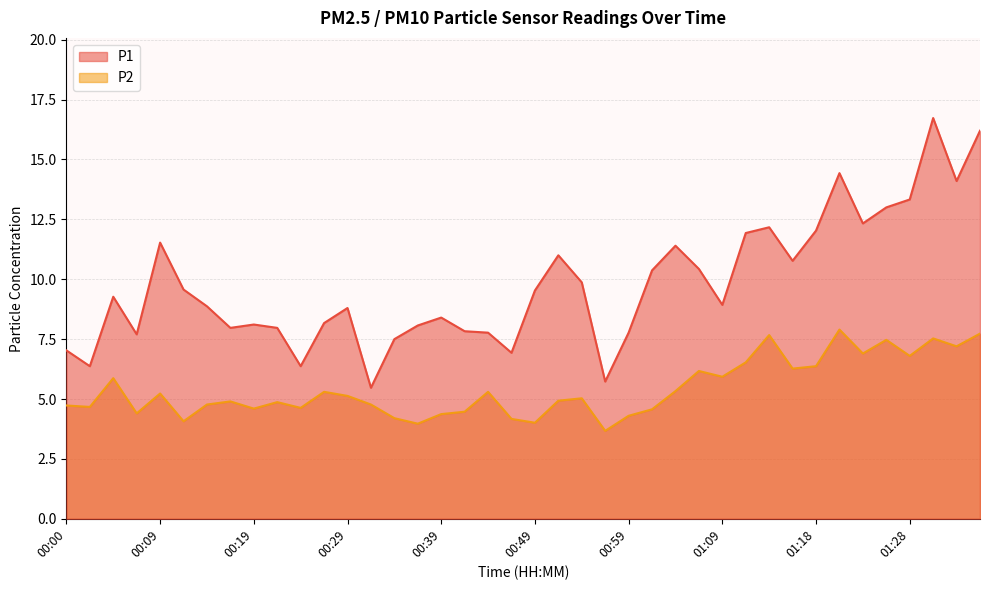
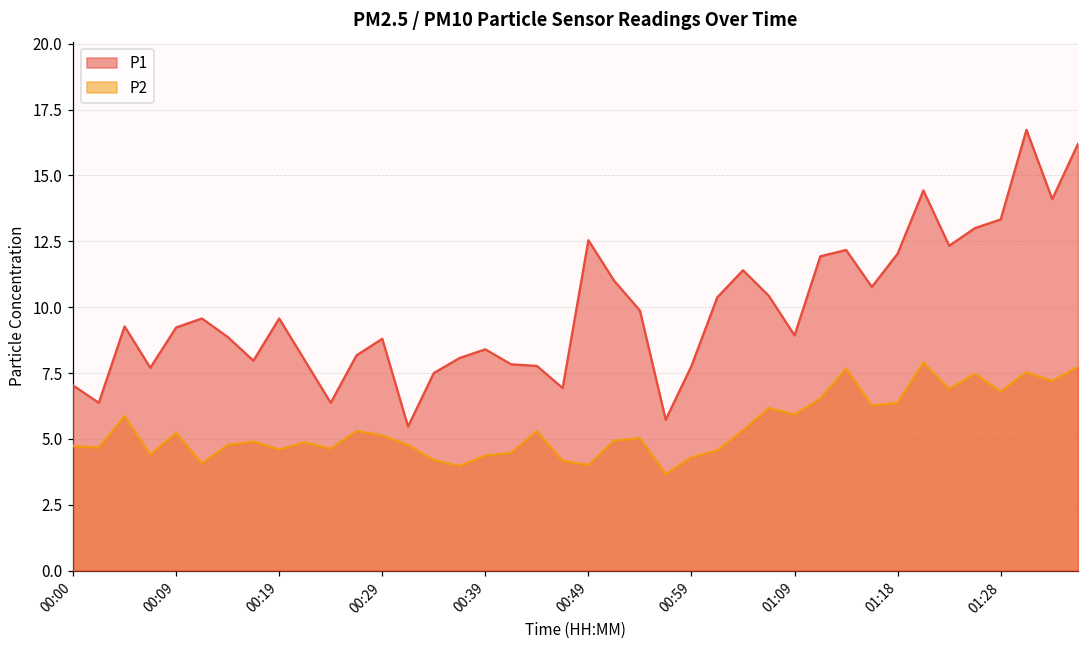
P1, 00:09: 11.5 -> 9.2
P1, 00:19: 8.1 -> 9.6
P1, 00:49: 9.5 -> 12.5
